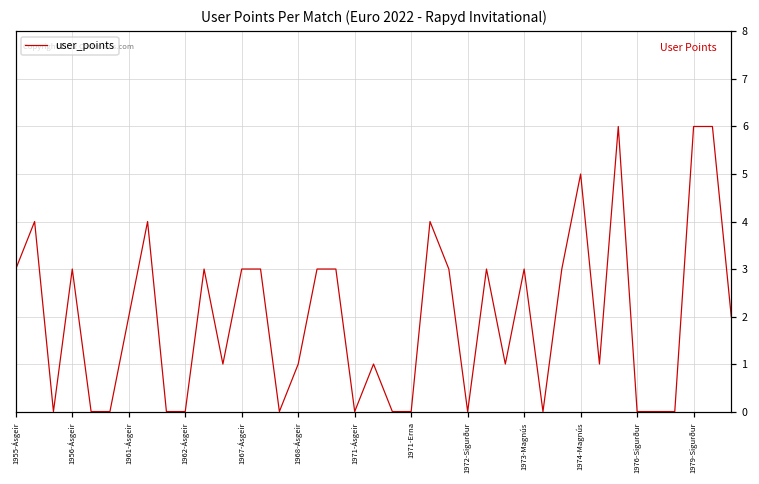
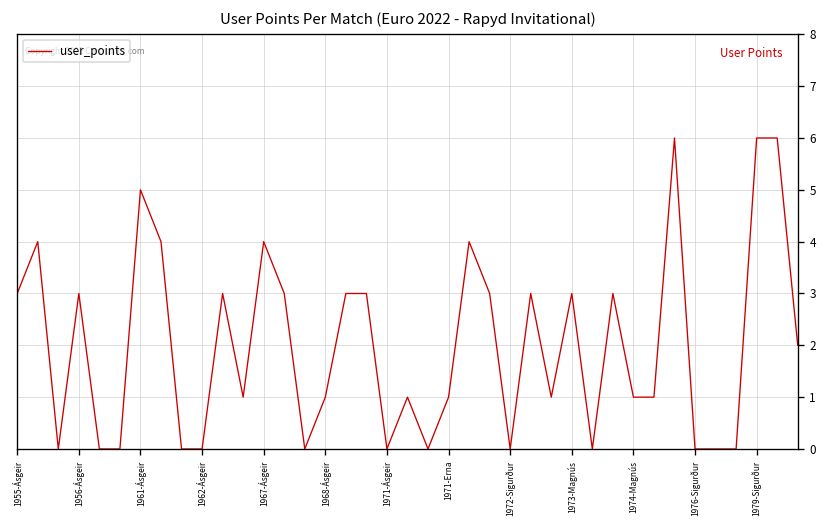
1961-Ásgeir: 2 -> 5
1967-Ásgeir: 3 -> 4
1971-Erna: 0 -> 1
1974-Magnús: 5 -> 1
